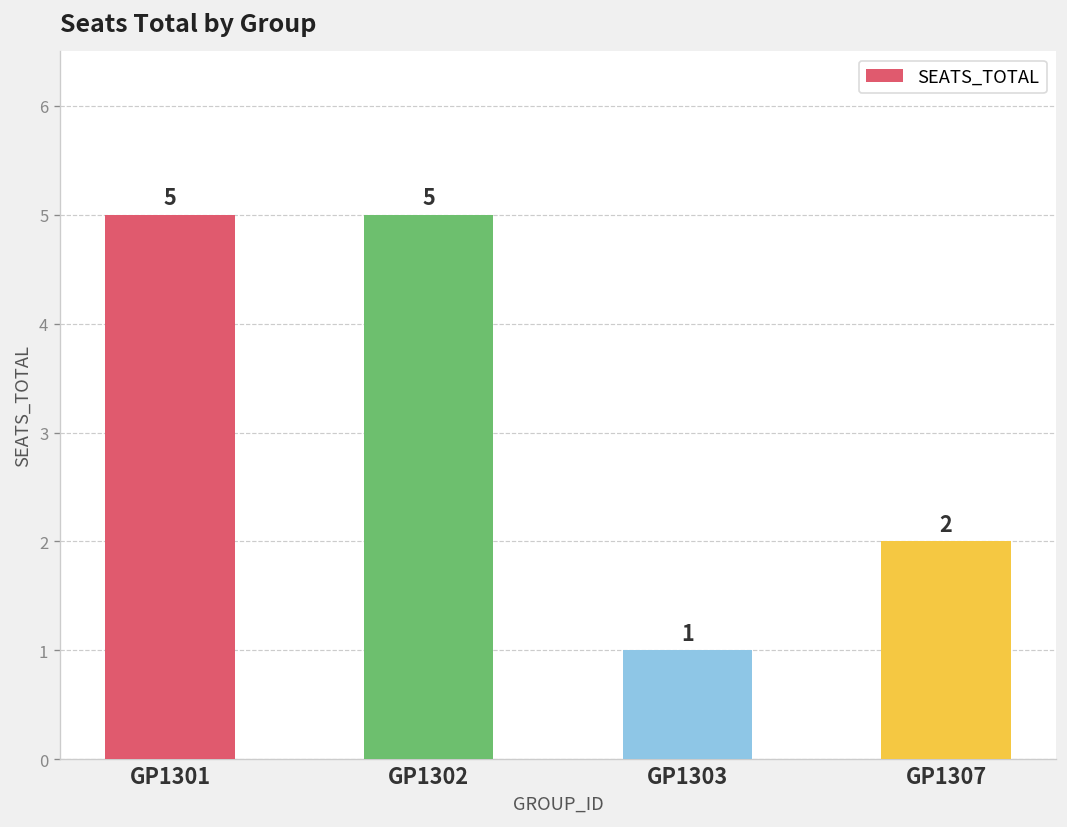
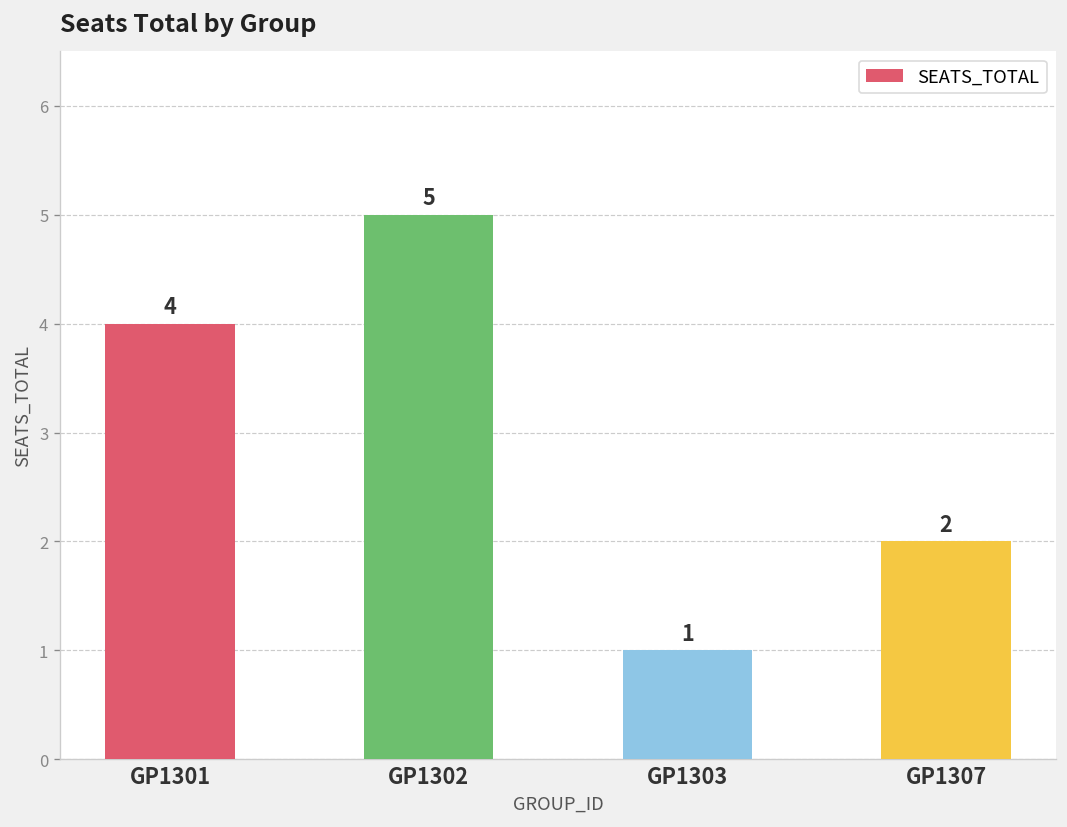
GP1301: 5 -> 4
